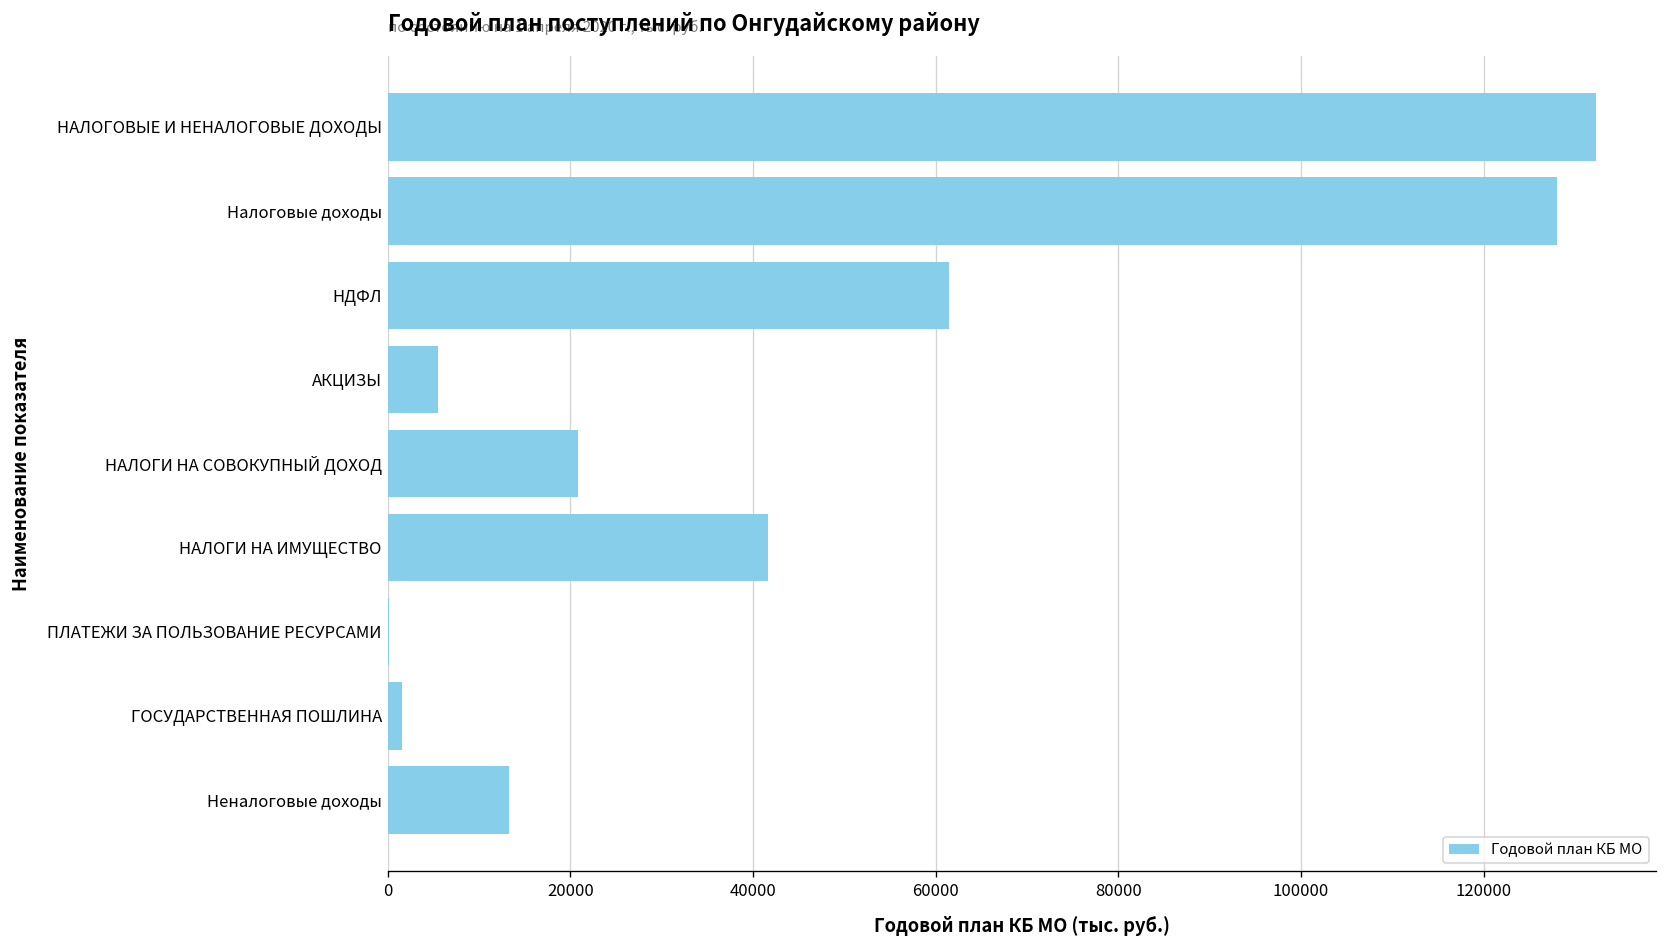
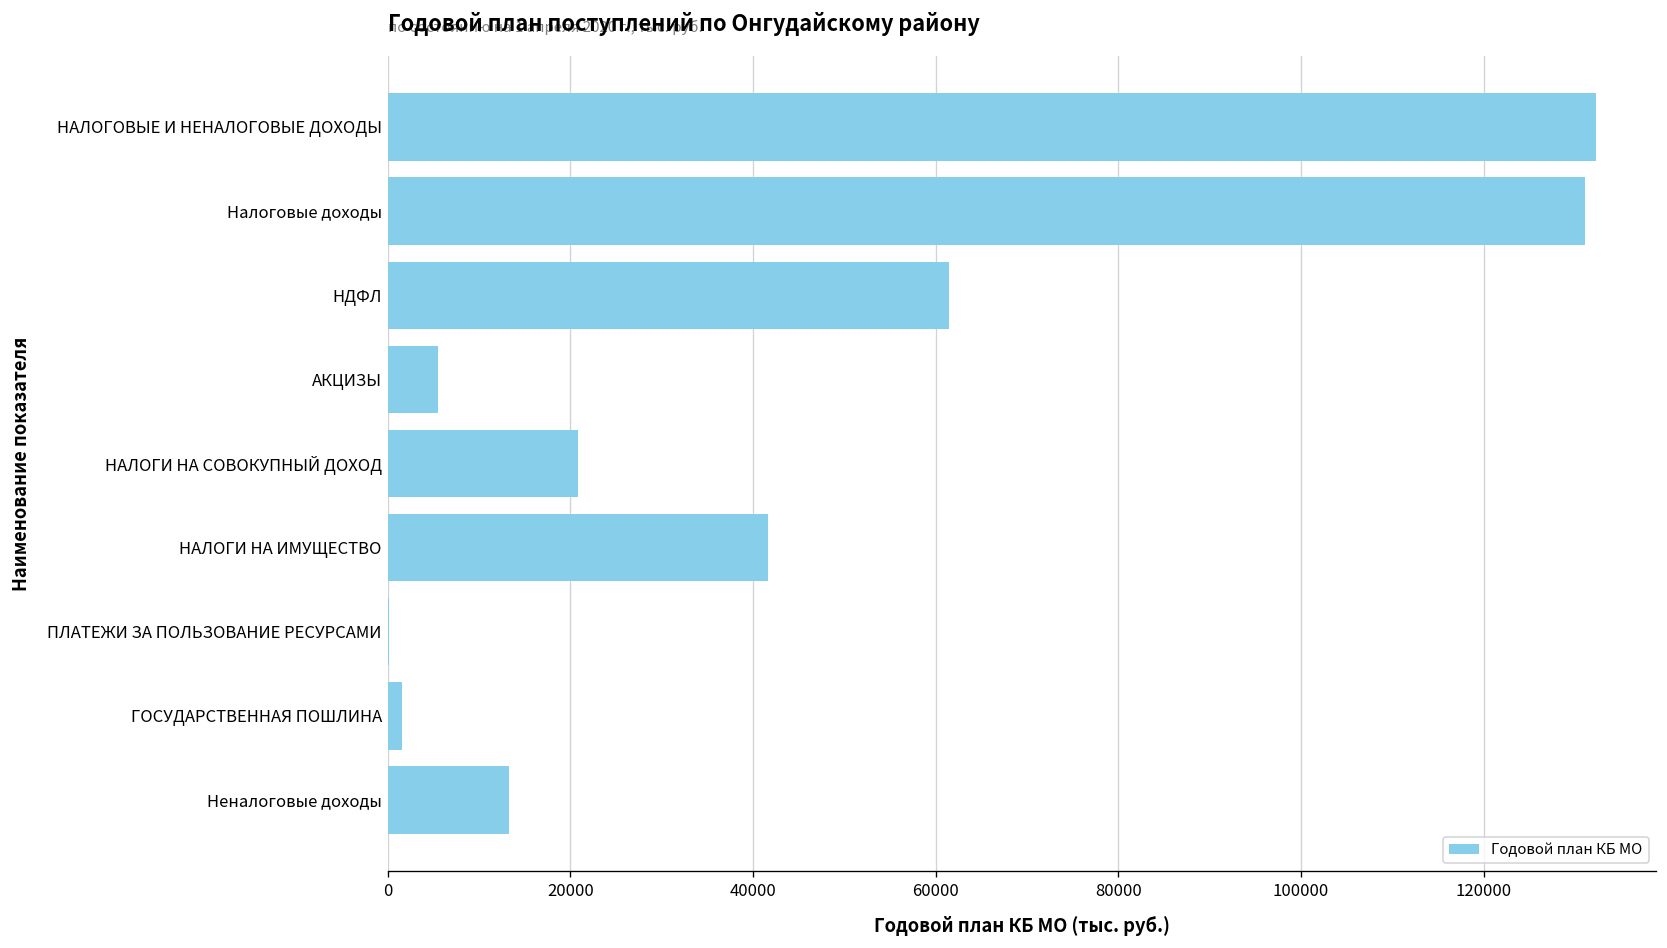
Налоговые доходы: 128000 -> 131000
